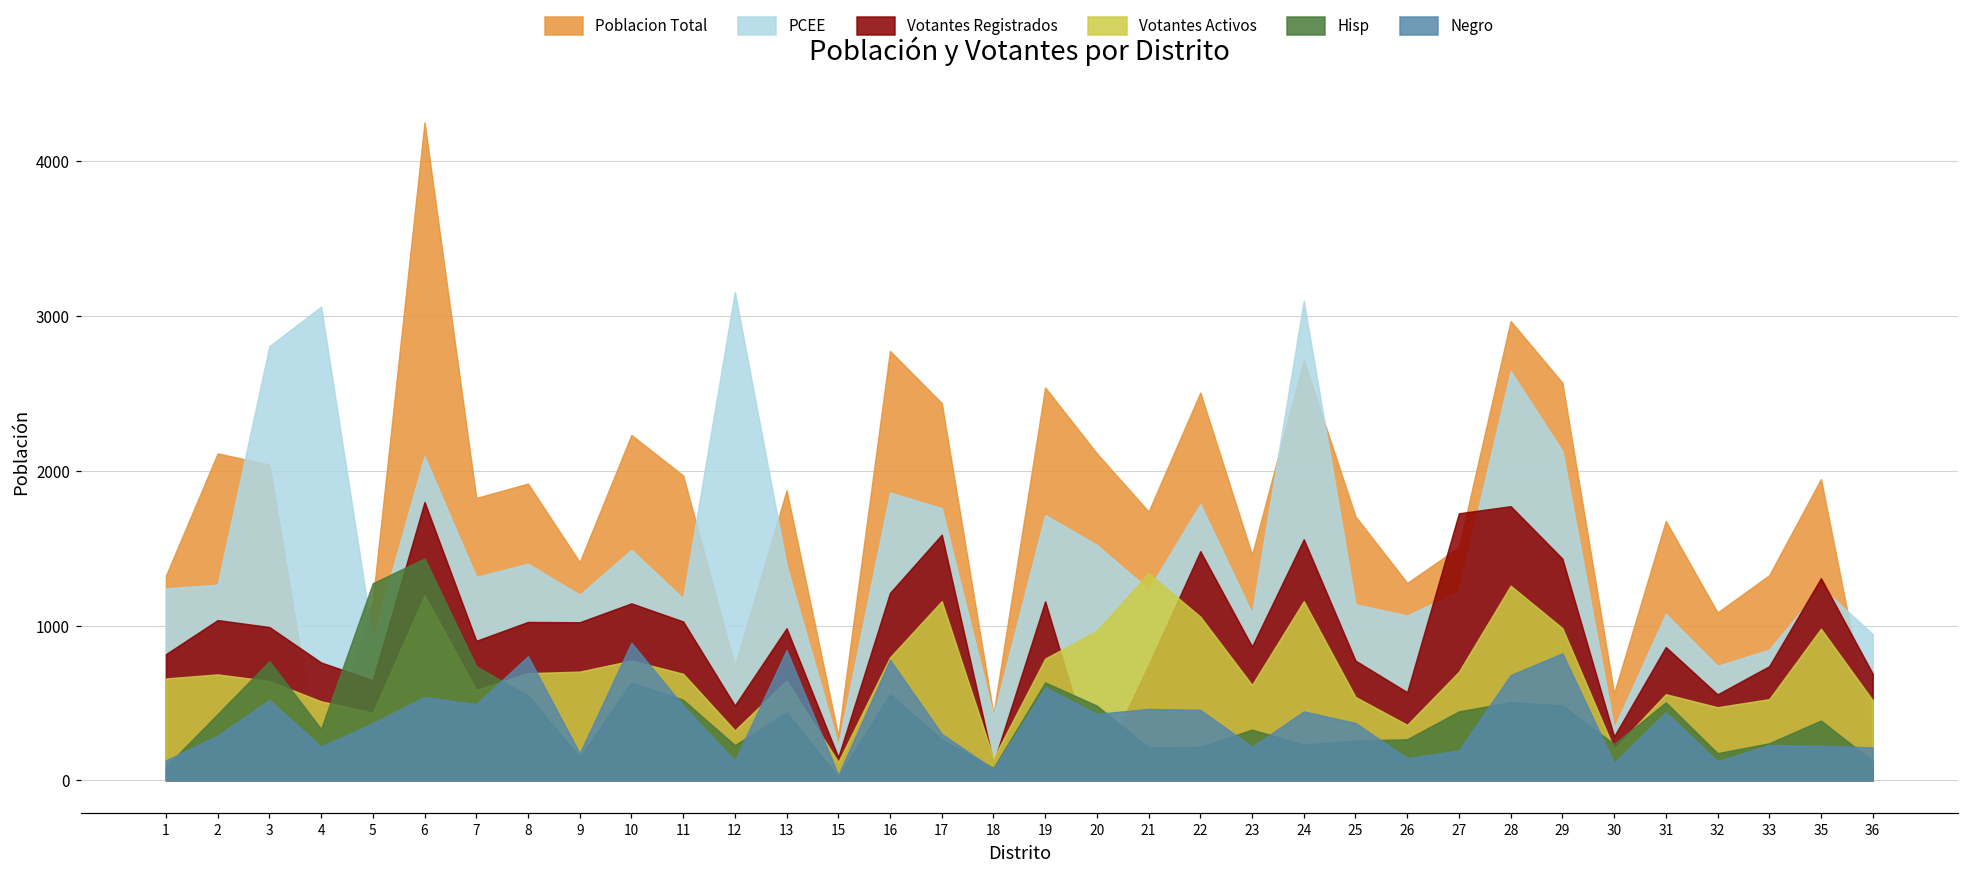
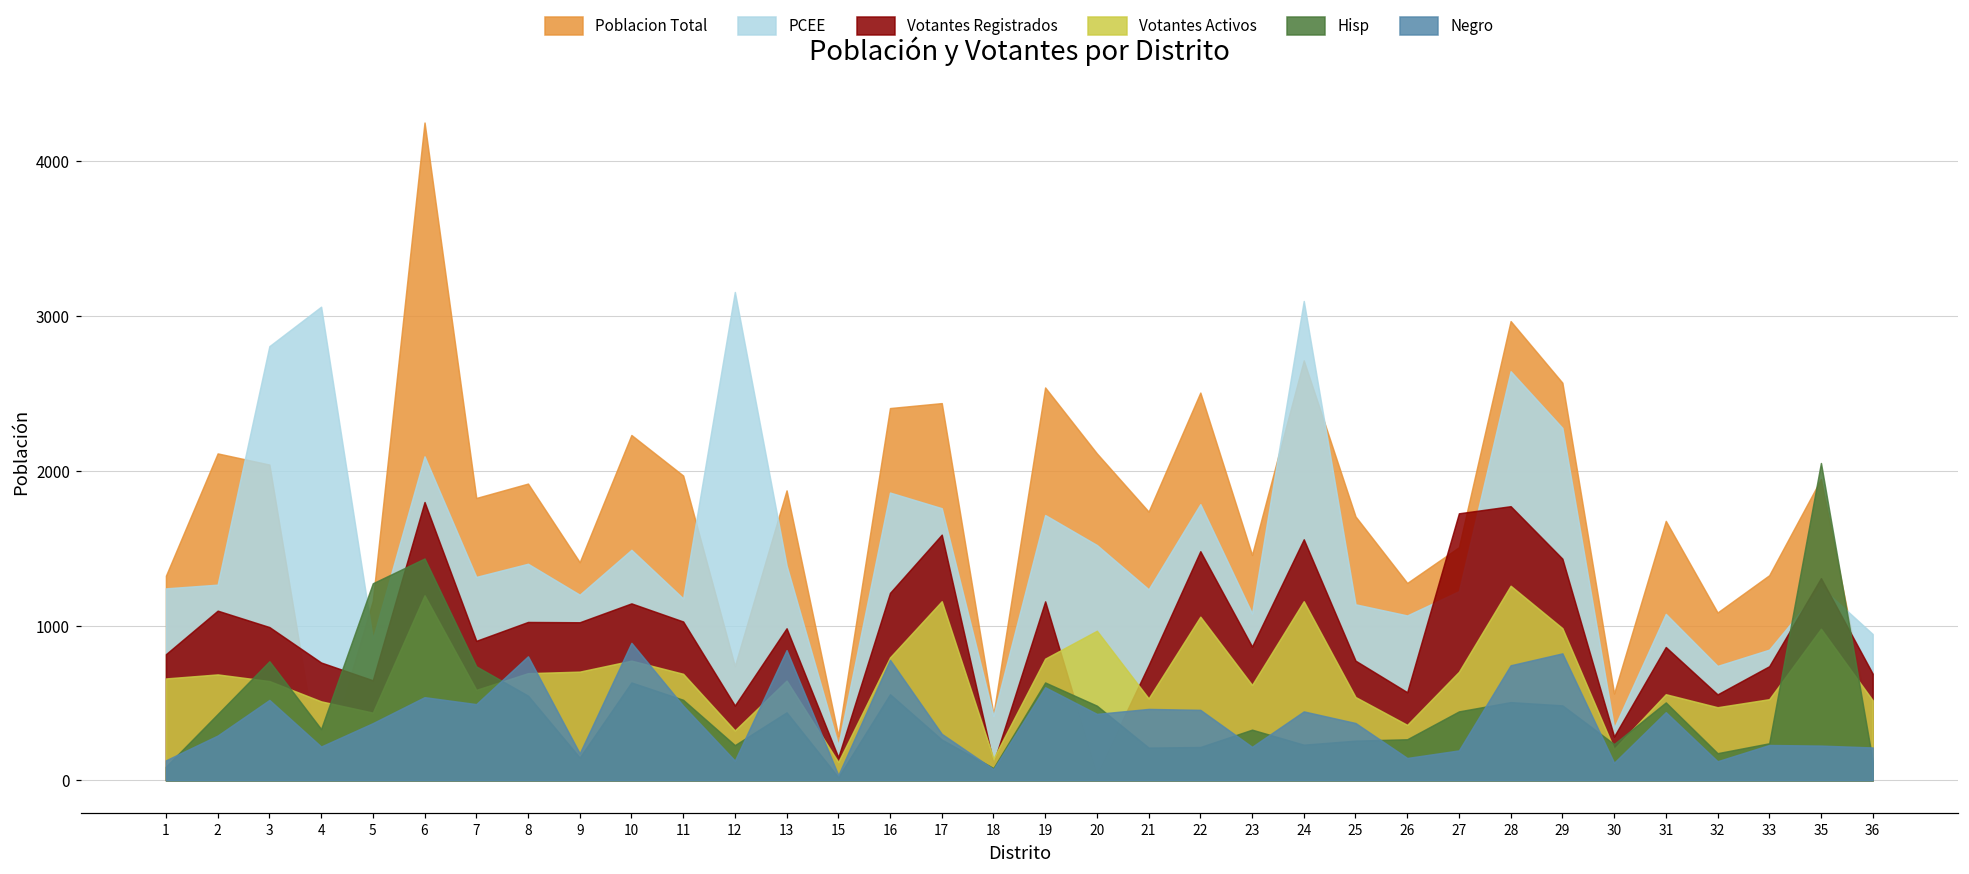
Votantes Registrados, 2: 1040 -> 1100
Poblacion Total, 16: 2770 -> 2410
Votantes Activos, 21: 1340 -> 530
Negro, 28: 680 -> 740
PCEE, 29: 2130 -> 2280
Hisp, 35: 390 -> 2050
